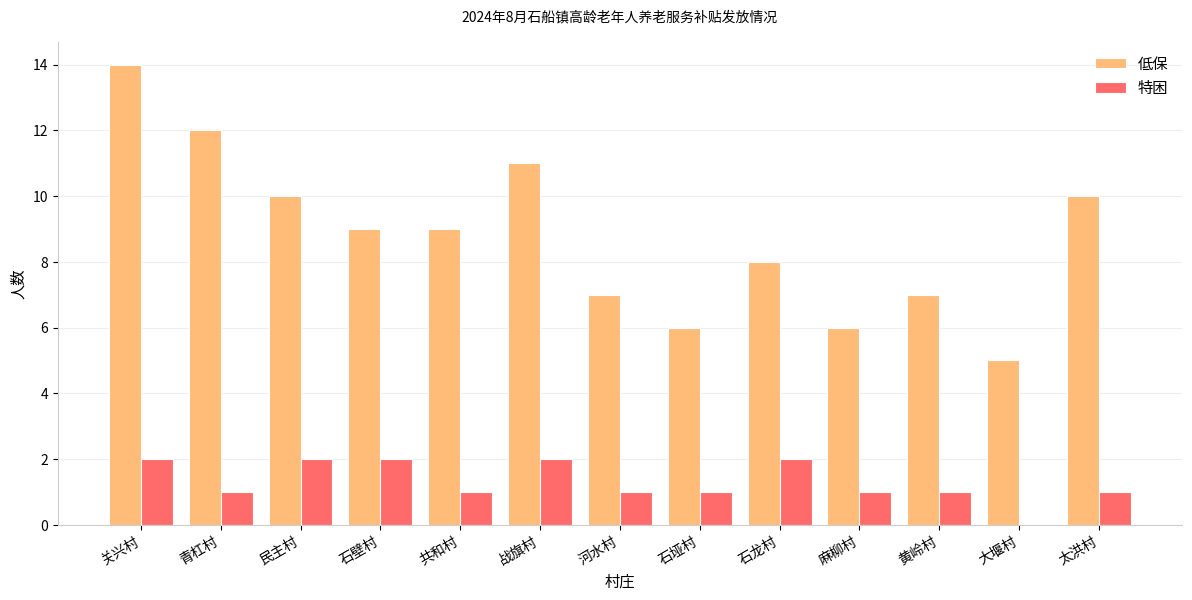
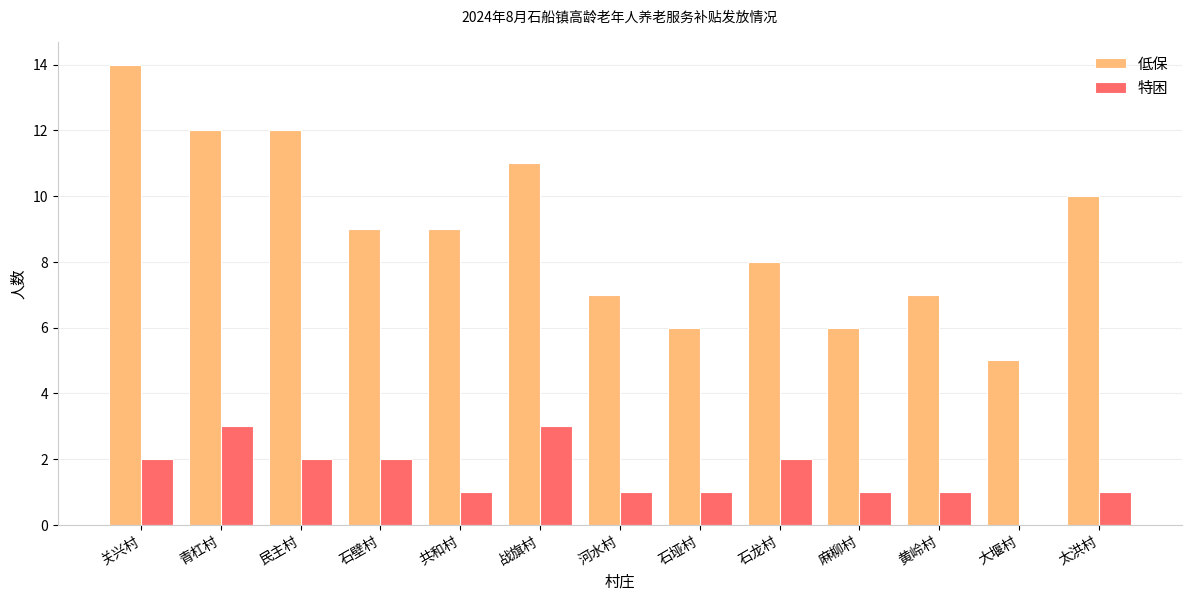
特困, 青杠村: 1 -> 3
低保, 民主村: 10 -> 12
特困, 战旗村: 2 -> 3
